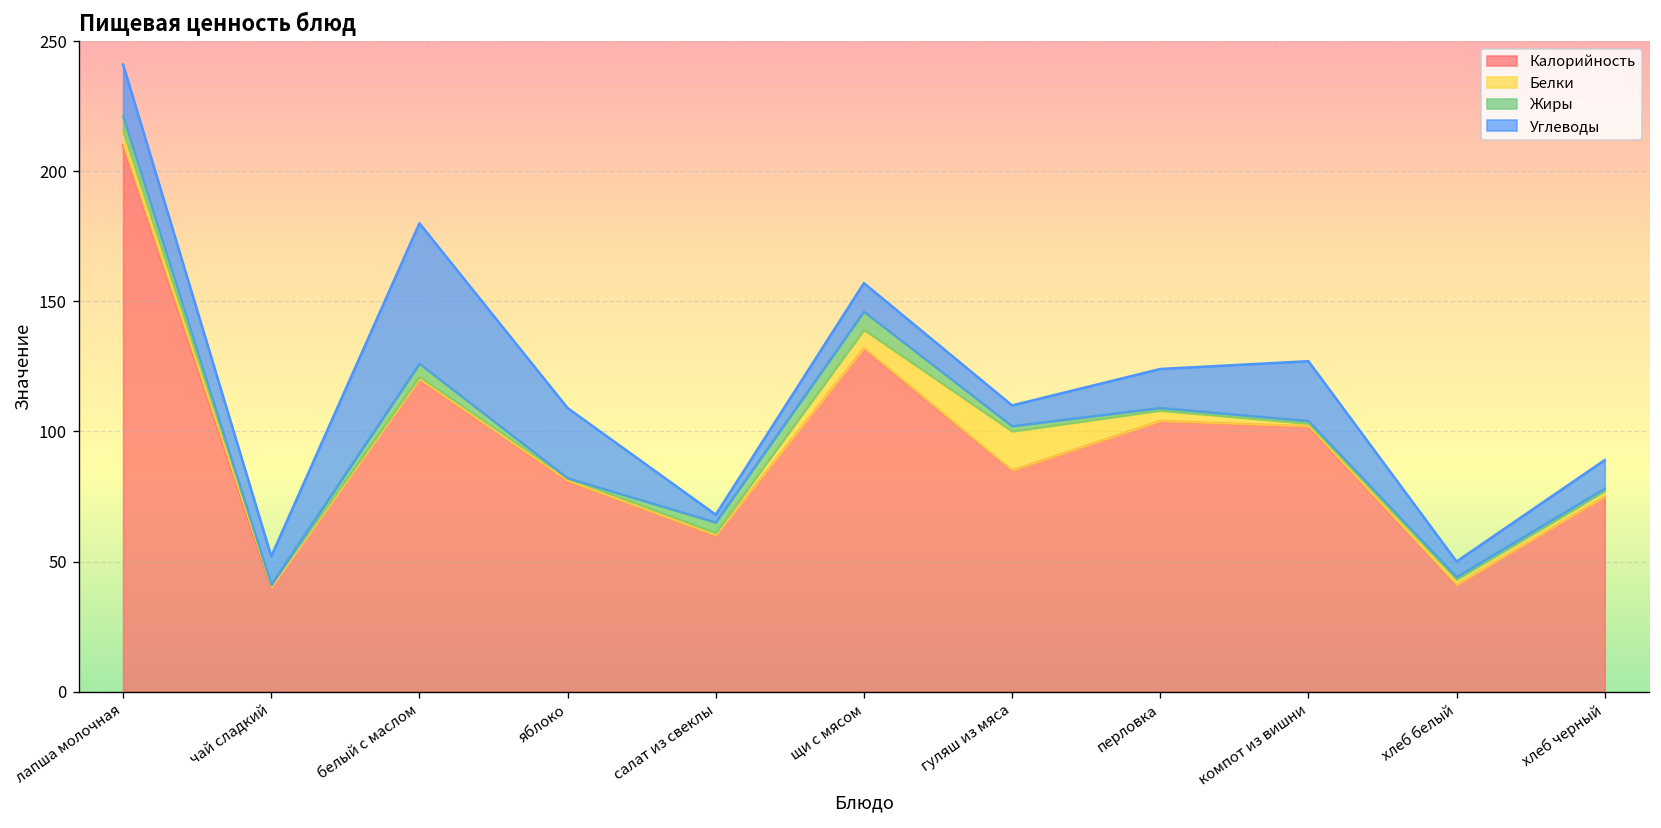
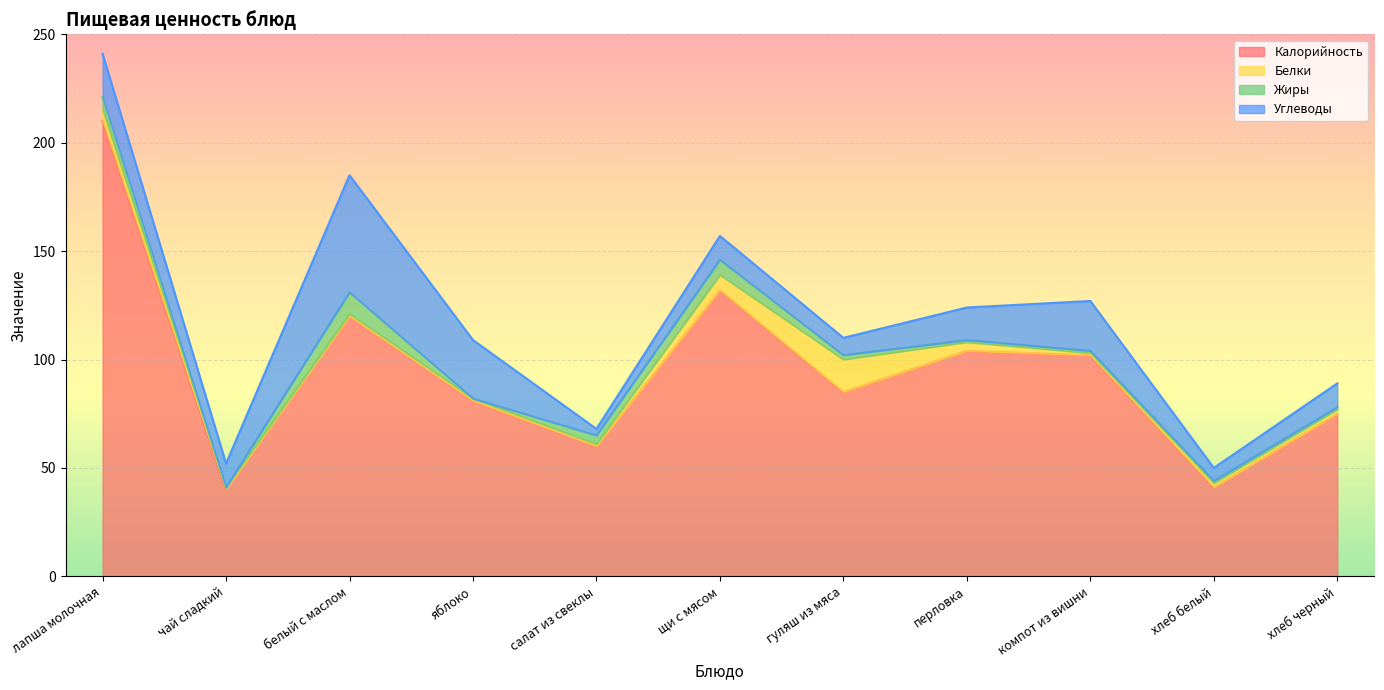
Жиры, белый с маслом: 5 -> 10
